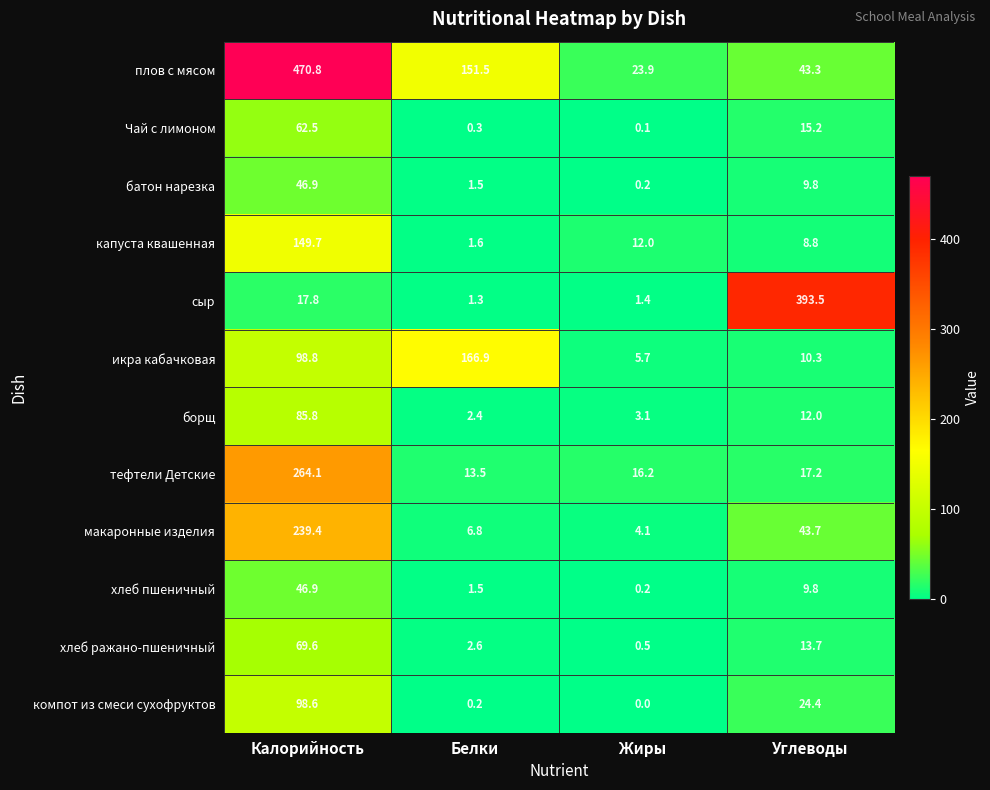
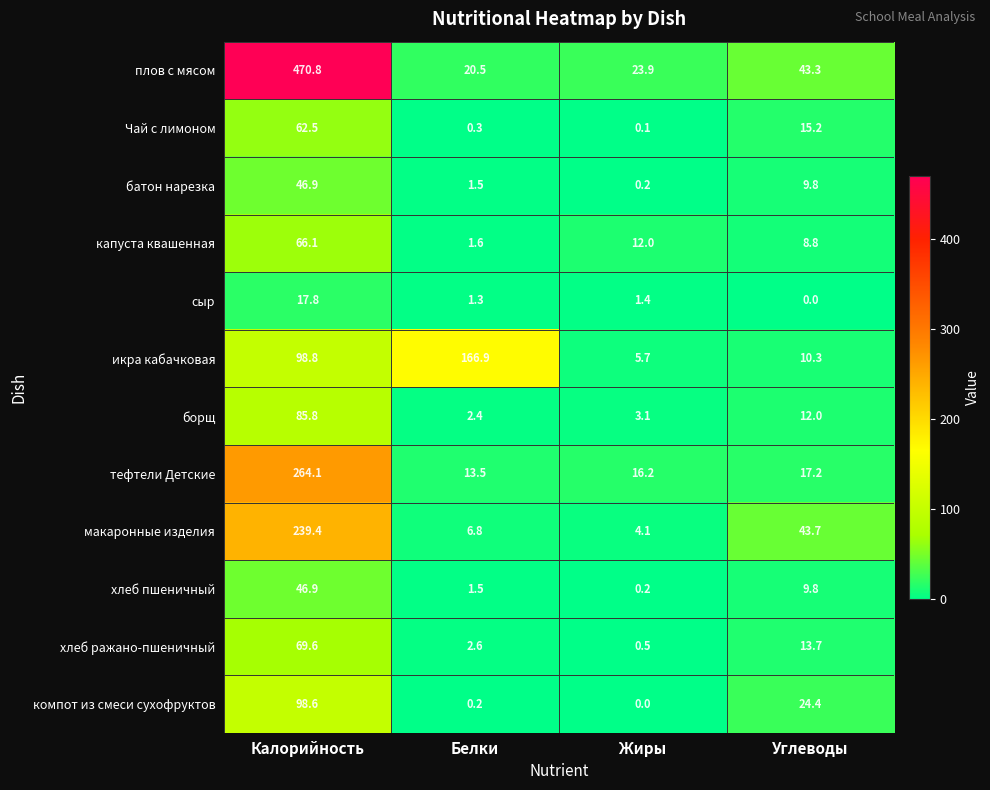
плов с мясом, Белки: 151.5 -> 20.5
капуста квашенная, Калорийность: 149.7 -> 66.1
сыр, Углеводы: 393.5 -> 0.0
